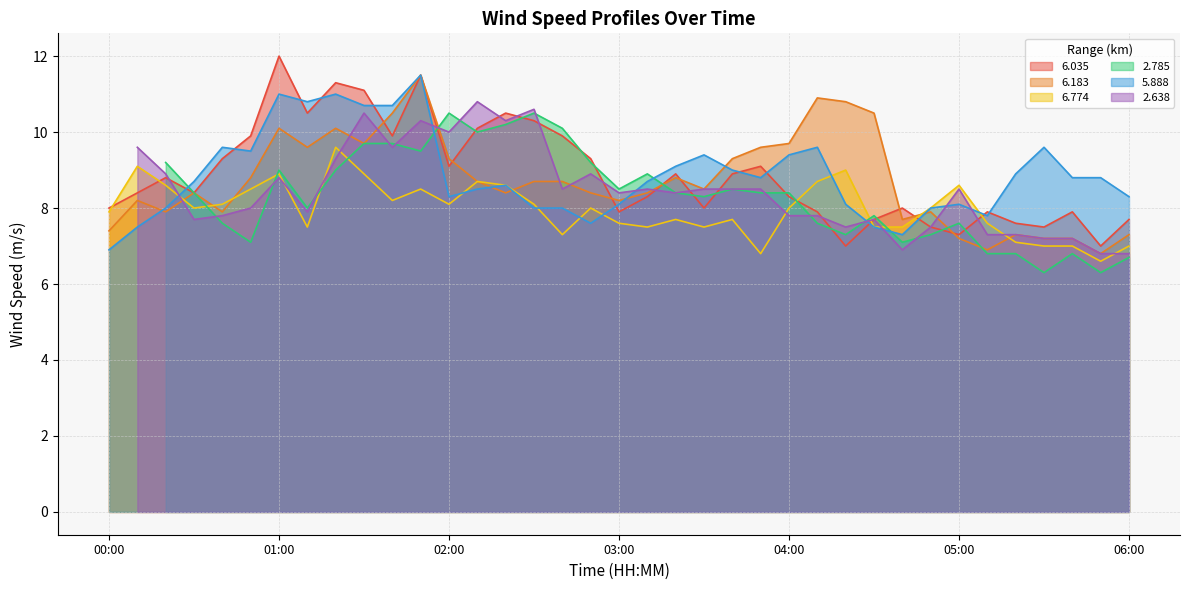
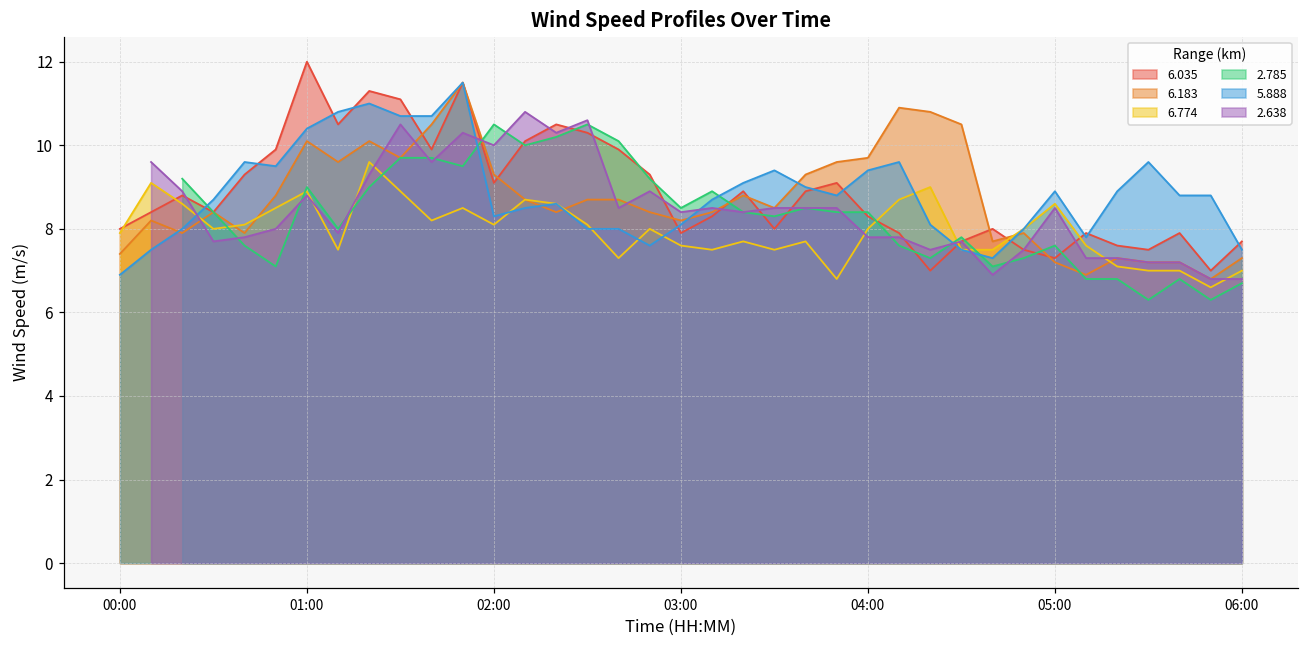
5.888, 01:00: 11.0 -> 10.4
5.888, 05:00: 8.1 -> 8.9
5.888, 06:00: 8.3 -> 7.5
